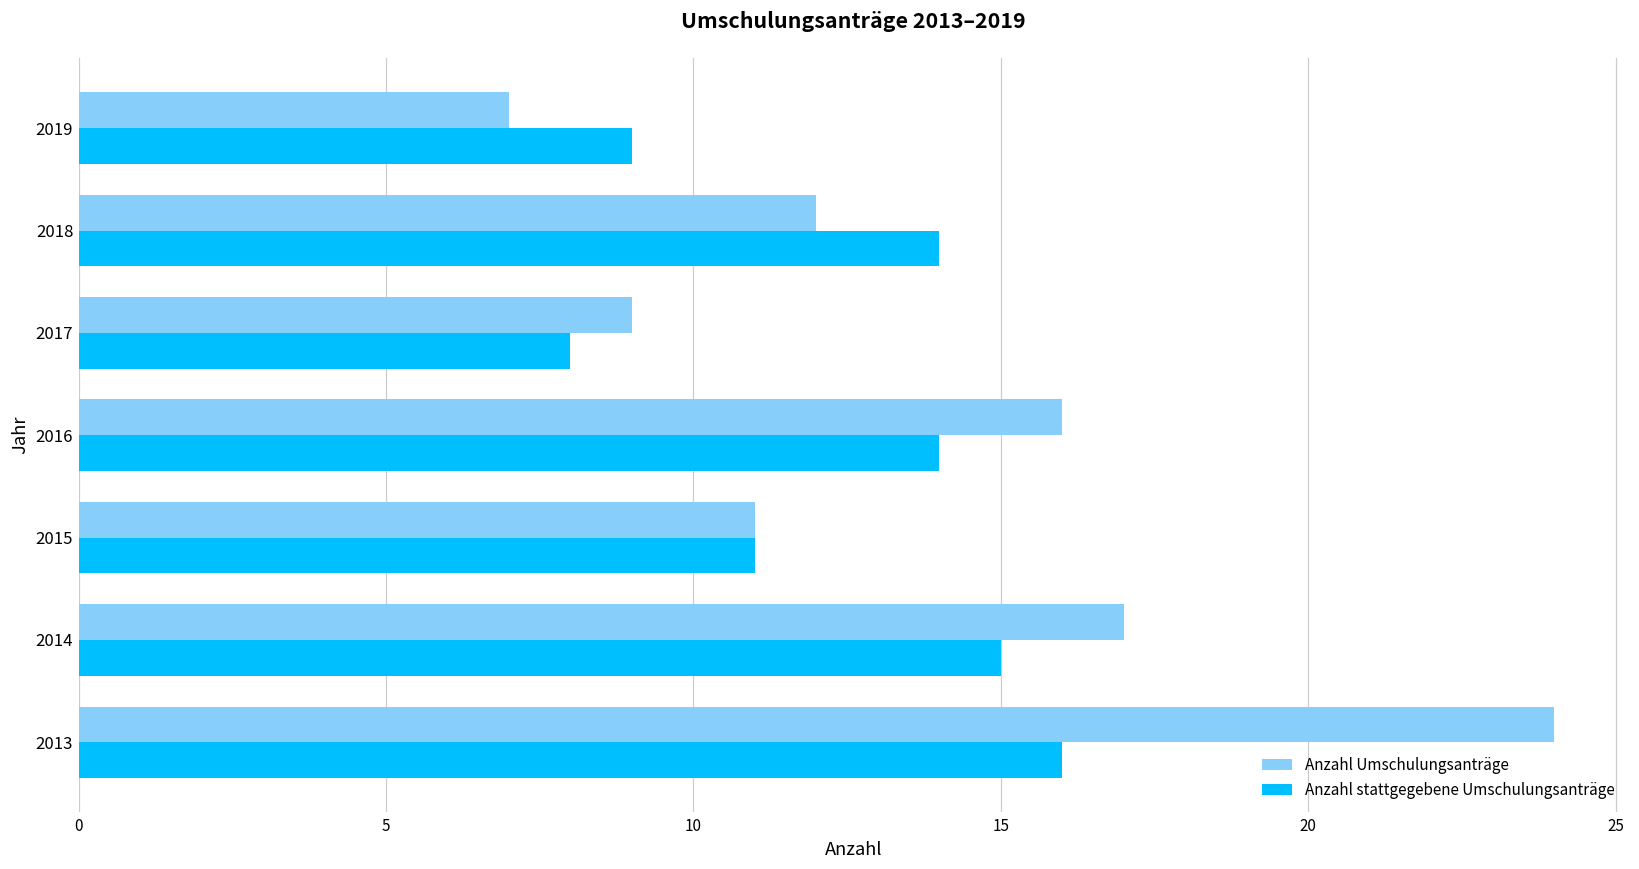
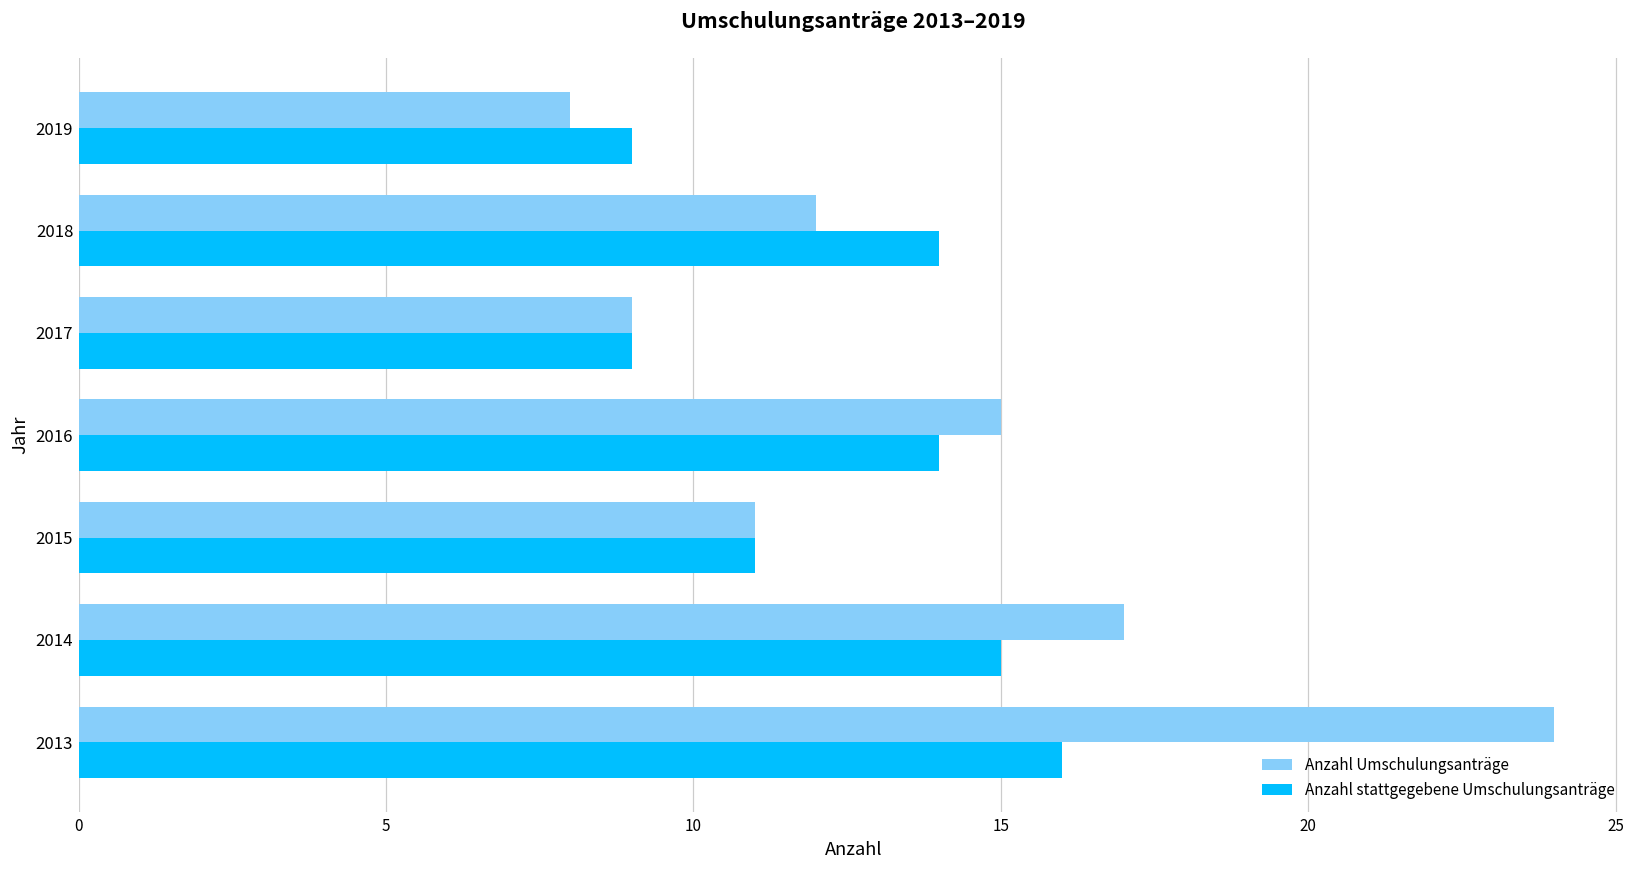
Anzahl Umschulungsanträge, 2019: 7 -> 8
Anzahl stattgegebene Umschulungsanträge, 2017: 8 -> 9
Anzahl Umschulungsanträge, 2016: 16 -> 15
